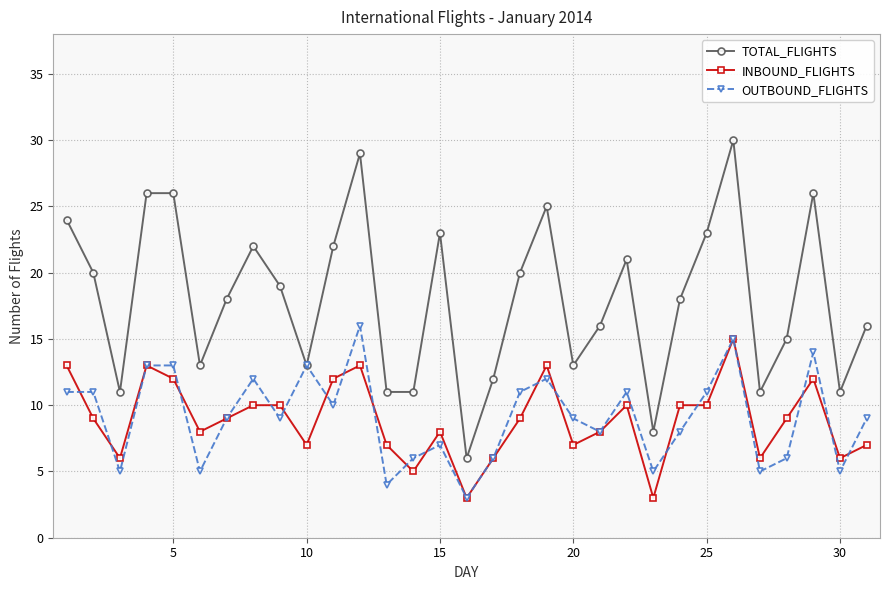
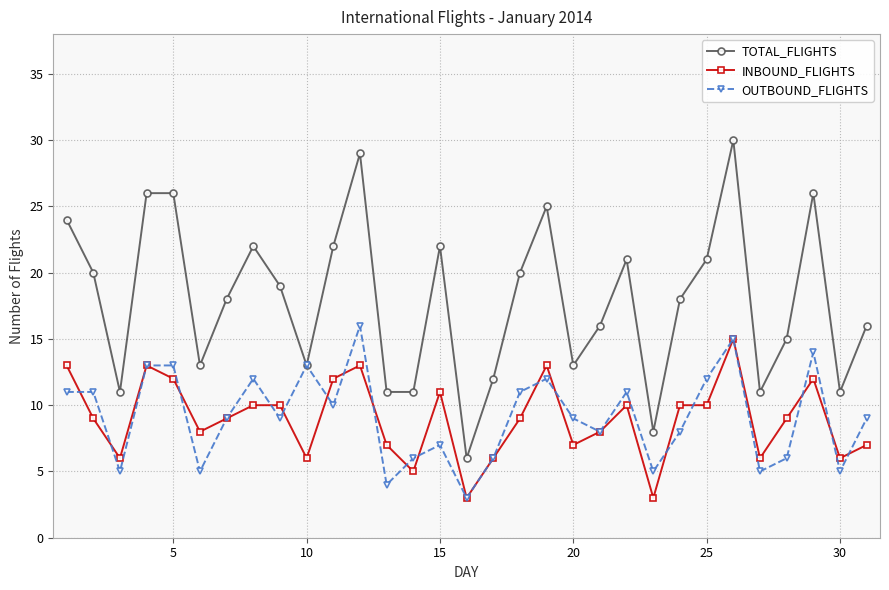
INBOUND_FLIGHTS, 10: 7 -> 6
TOTAL_FLIGHTS, 15: 23 -> 22
INBOUND_FLIGHTS, 15: 8 -> 11
TOTAL_FLIGHTS, 25: 23 -> 21
OUTBOUND_FLIGHTS, 25: 11 -> 12
